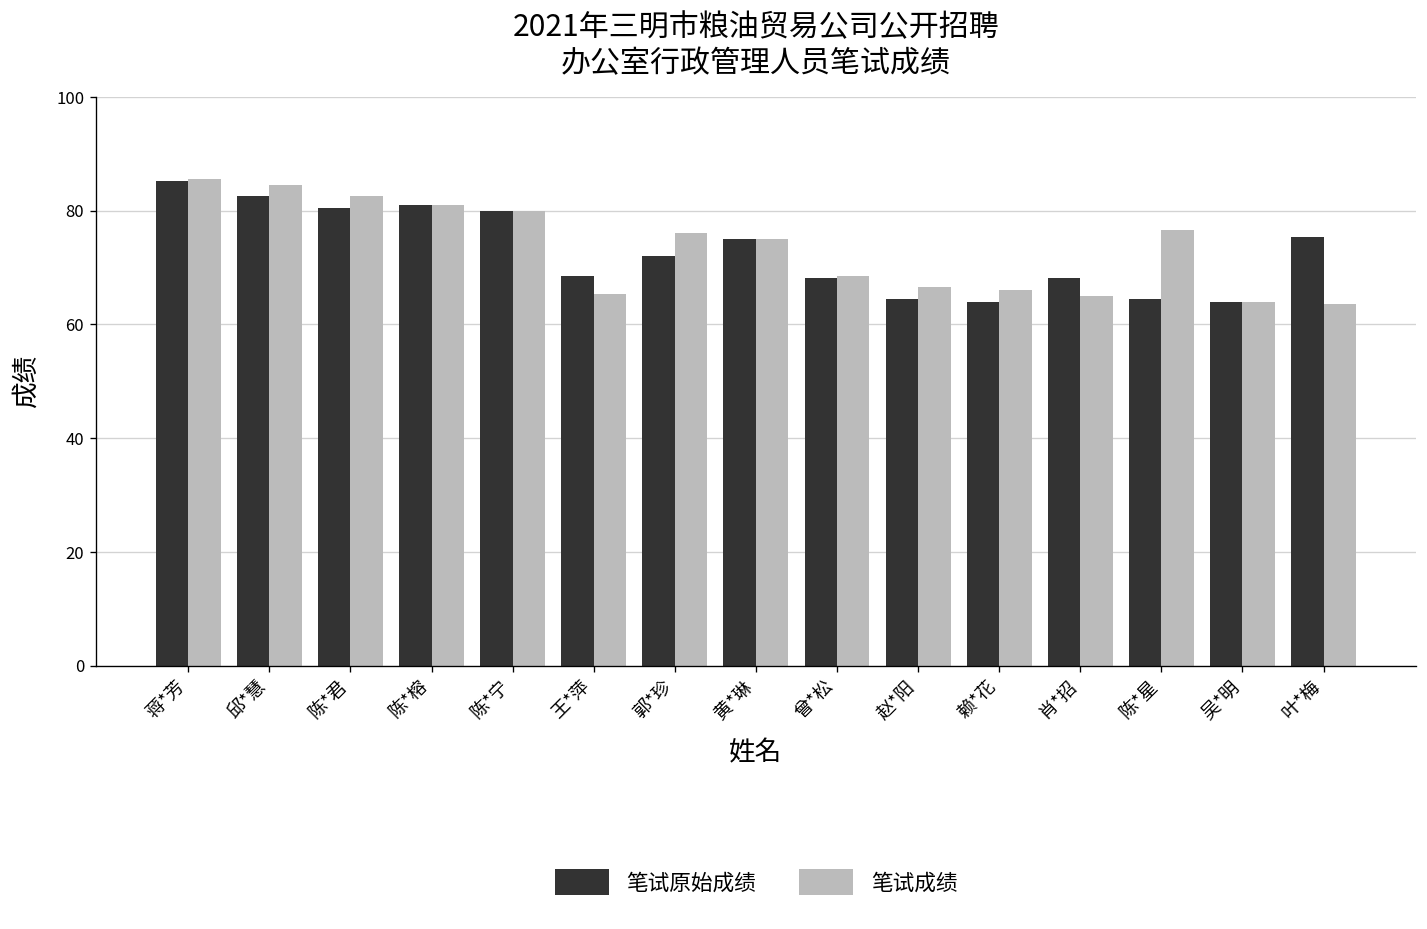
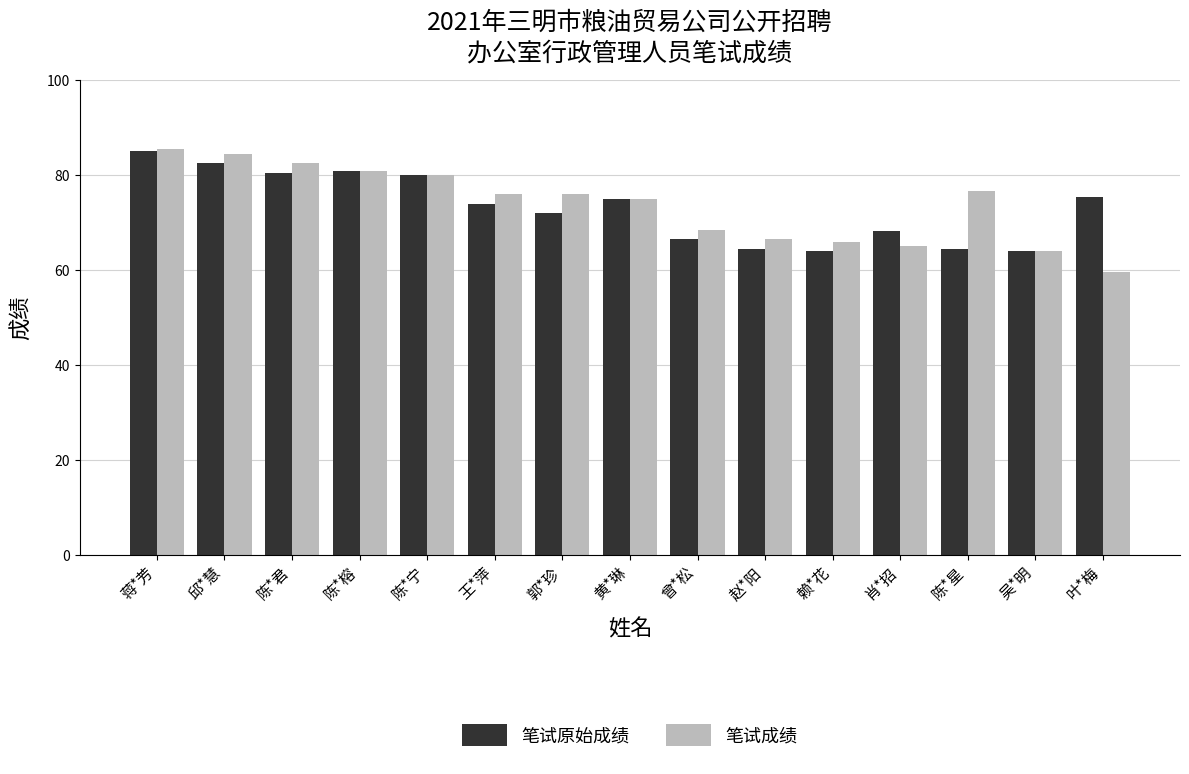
笔试原始成绩, 王*萍: 69 -> 74
笔试成绩, 王*萍: 65 -> 76
笔试原始成绩, 曾*松: 68 -> 67
笔试成绩, 叶*梅: 64 -> 60
